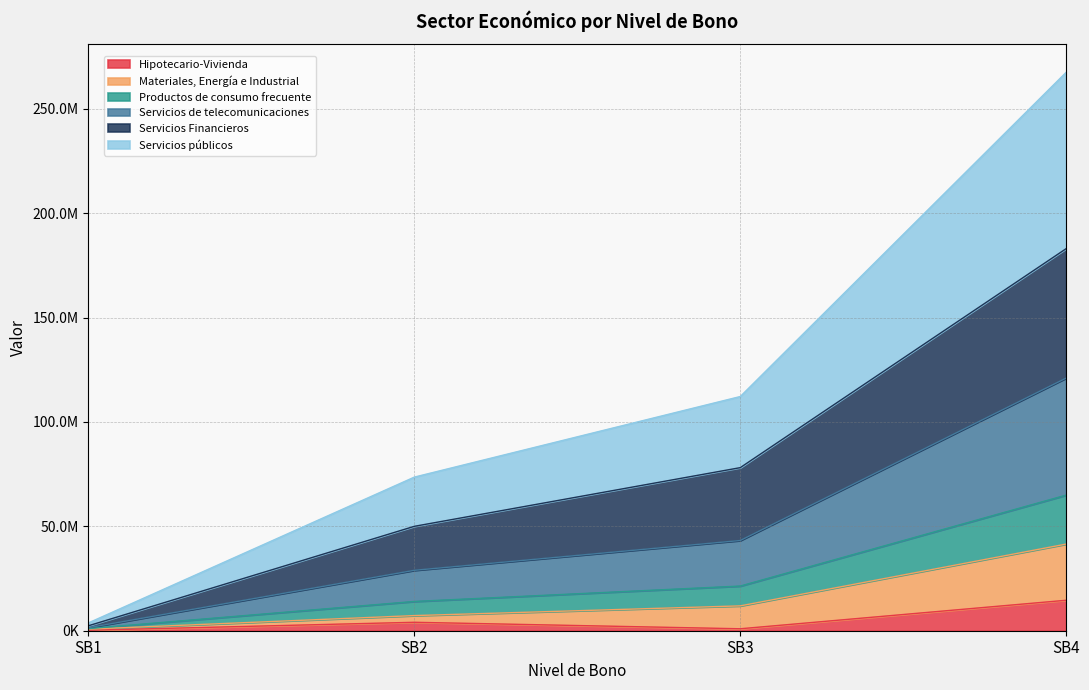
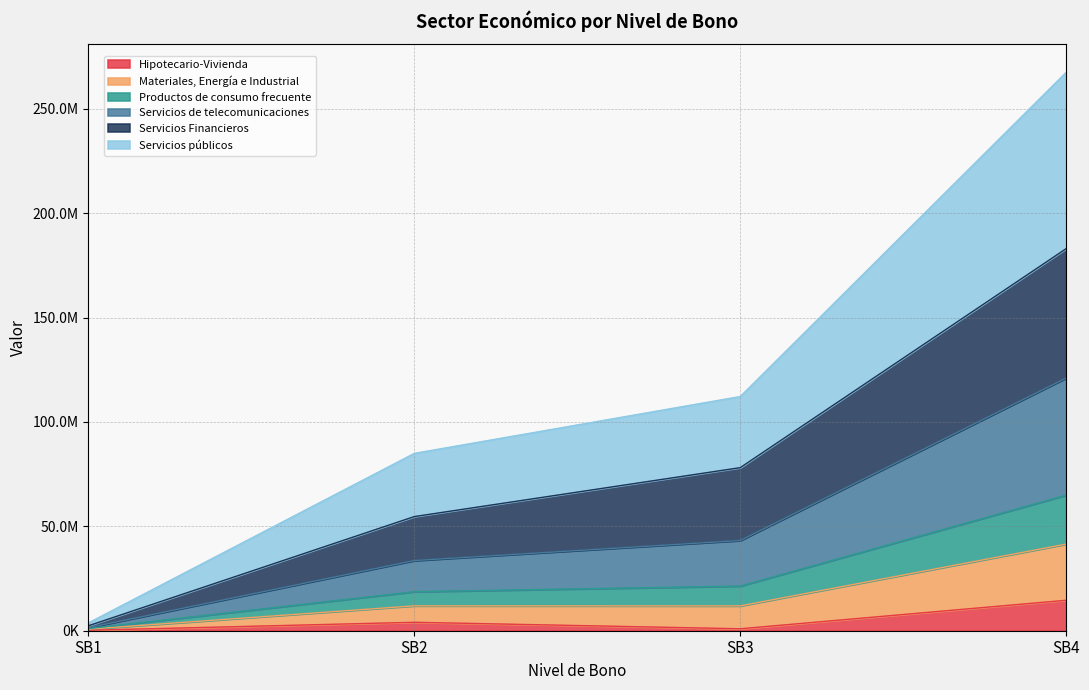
Materiales, Energía e Industrial, SB2: 3000000 -> 8000000
Servicios públicos, SB2: 24000000 -> 30000000
